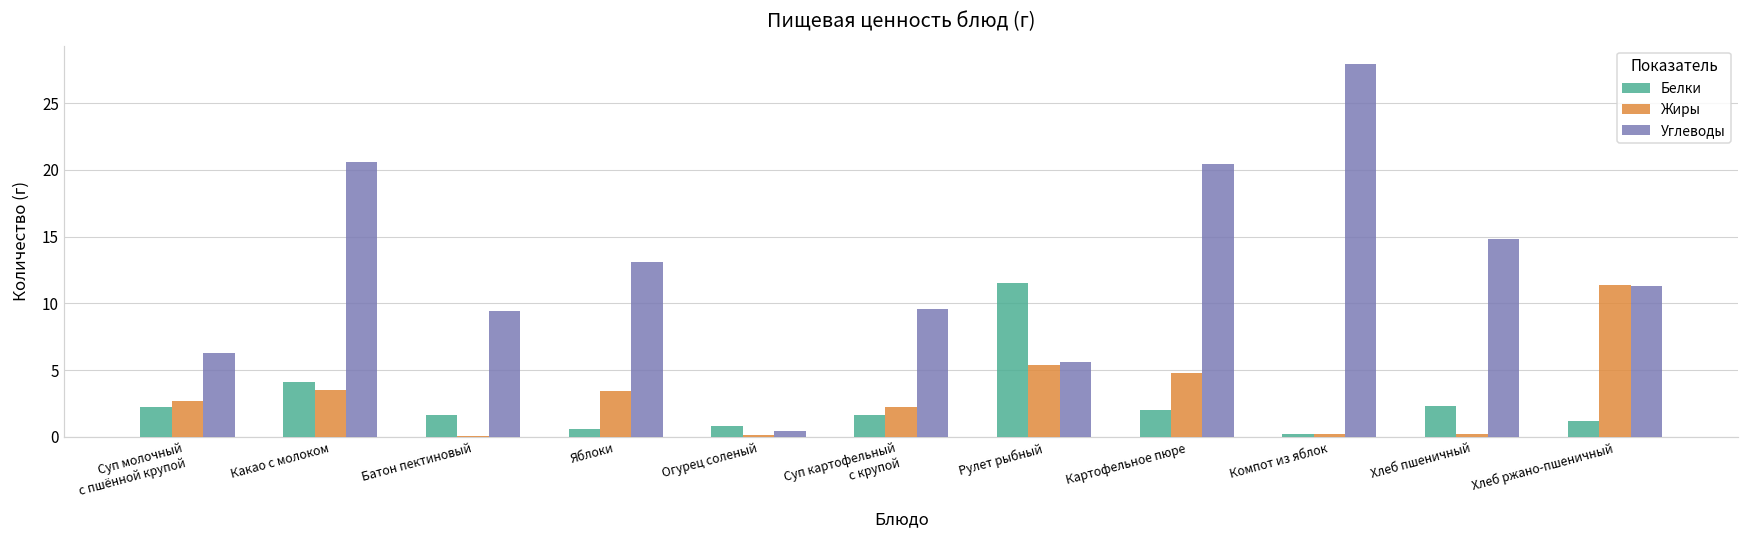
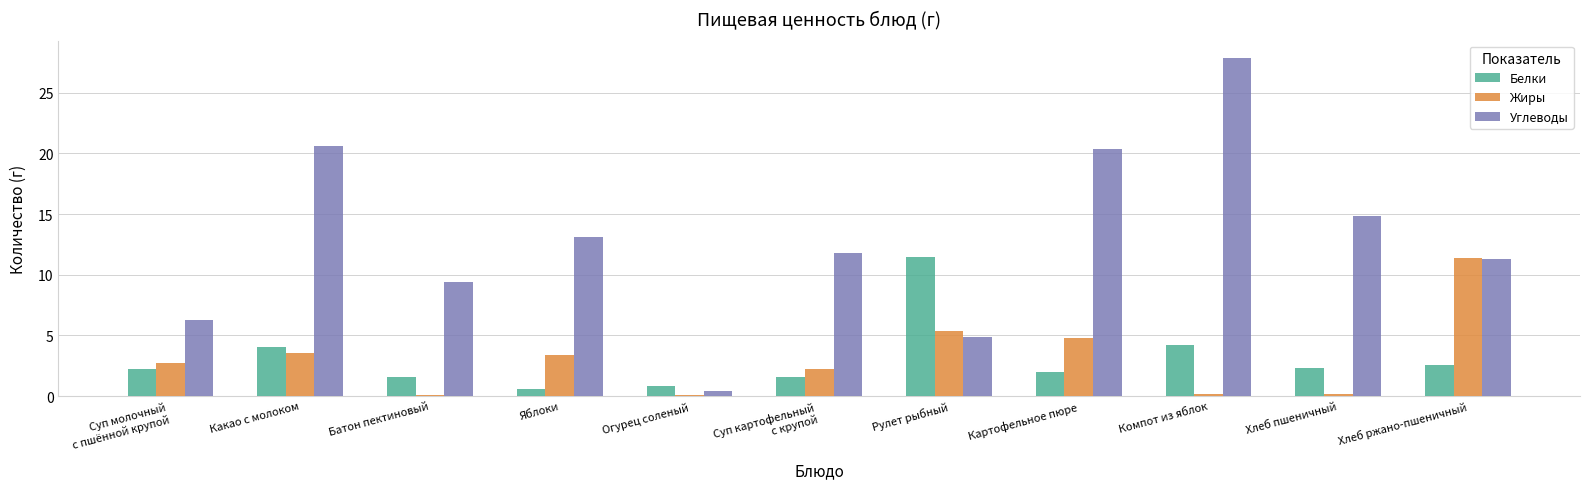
Углеводы, Суп картофельный с крупой: 9.6 -> 11.8
Углеводы, Рулет рыбный: 5.6 -> 4.9
Белки, Компот из яблок: 0.2 -> 4.2
Белки, Хлеб ржано-пшеничный: 1.2 -> 2.6
